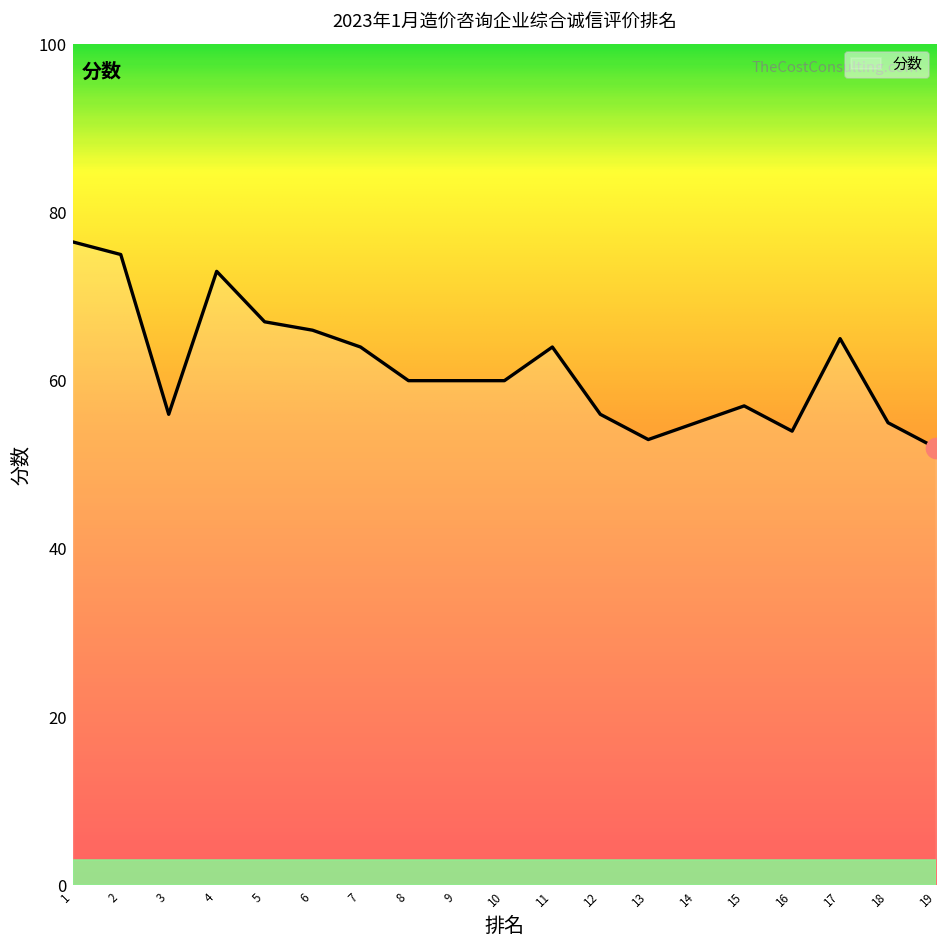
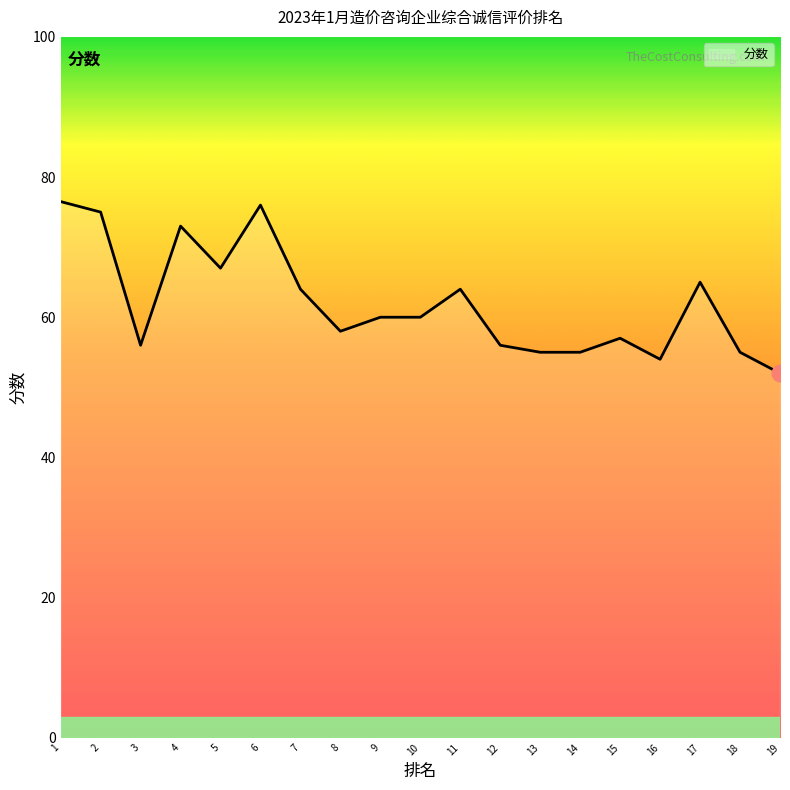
分数, 6: 66 -> 76
分数, 8: 60 -> 58
分数, 13: 53 -> 55
